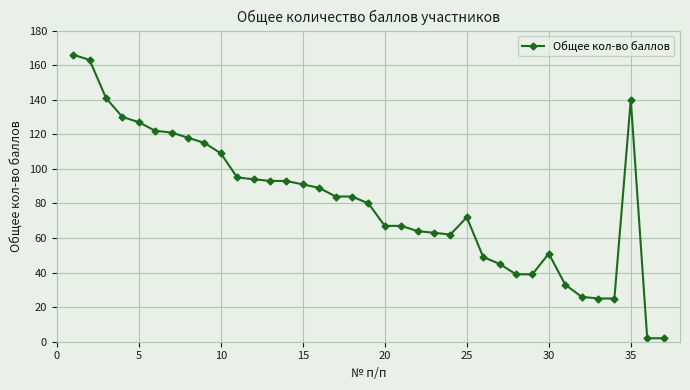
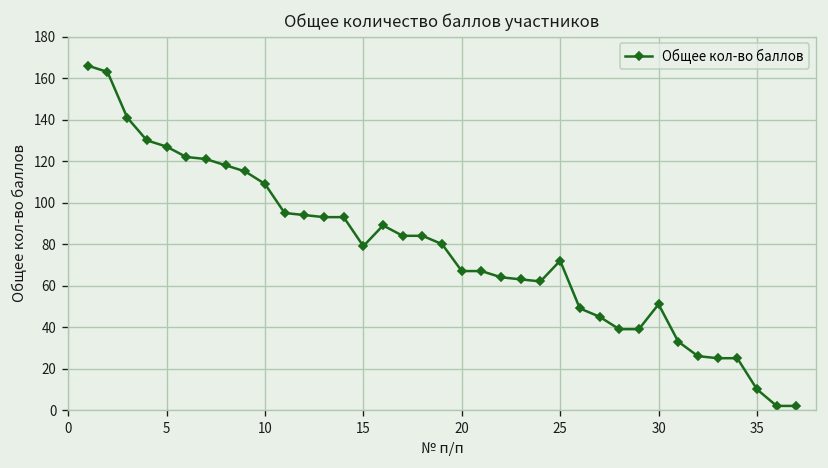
15: 91 -> 79
35: 140 -> 10
